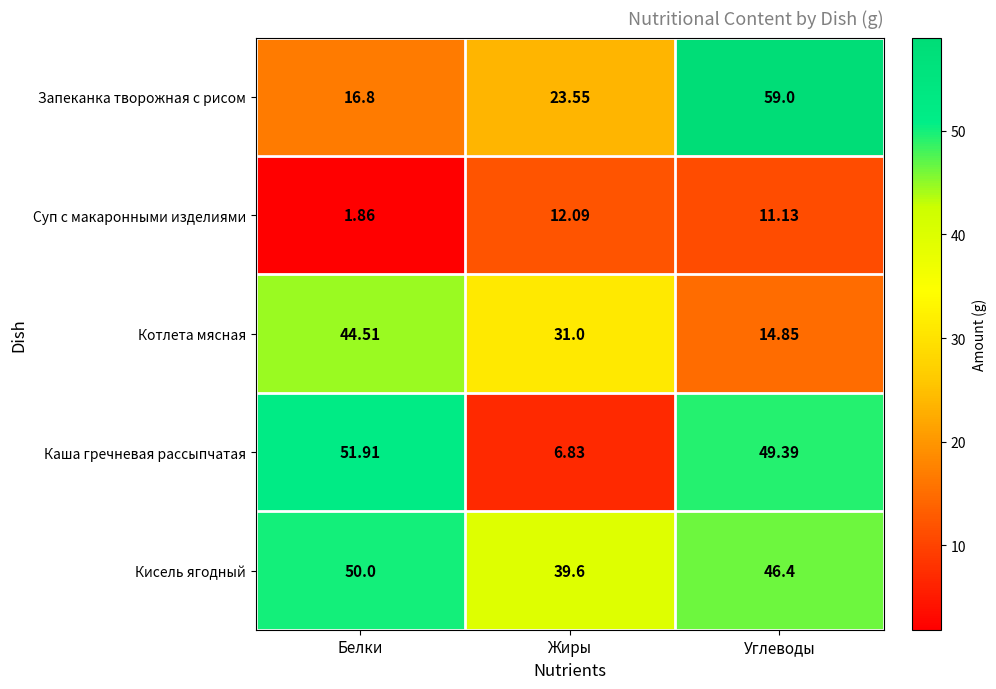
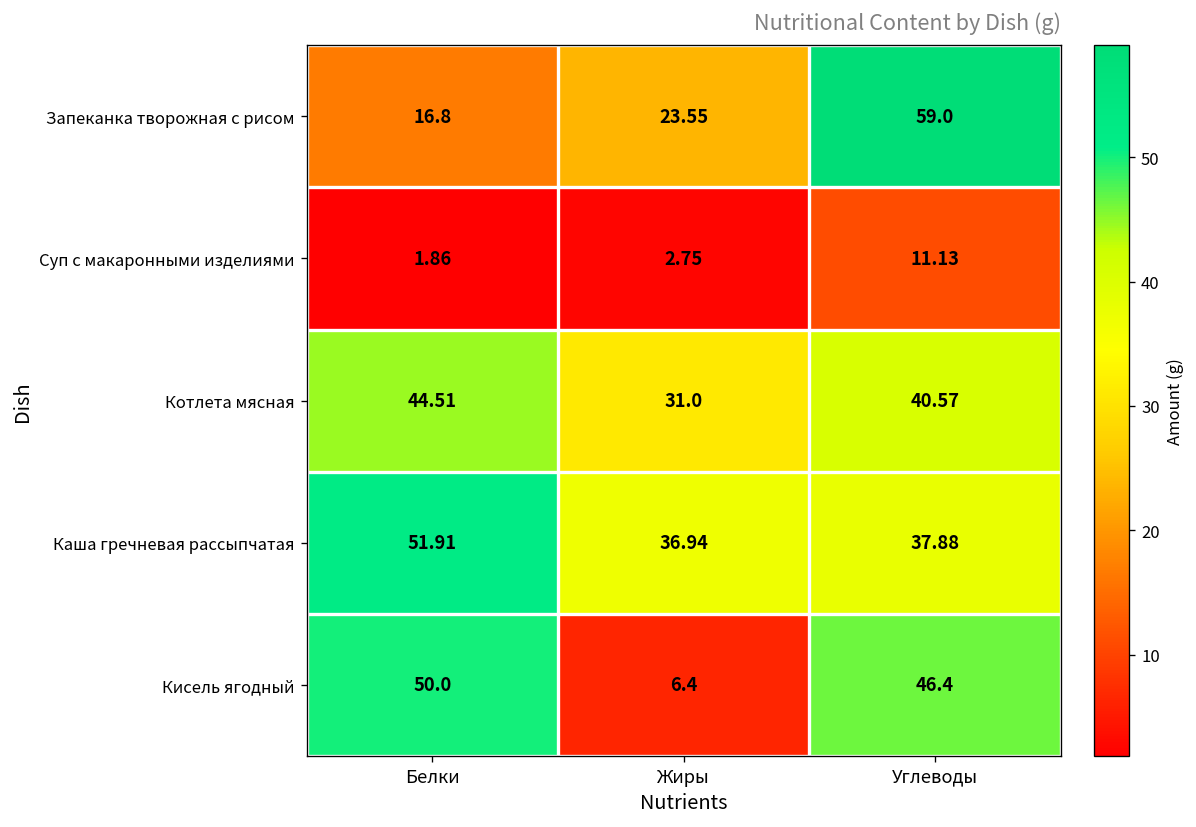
Суп с макаронными изделиями, Жиры: 12.09 -> 2.75
Котлета мясная, Углеводы: 14.85 -> 40.57
Каша гречневая рассыпчатая, Жиры: 6.83 -> 36.94
Каша гречневая рассыпчатая, Углеводы: 49.39 -> 37.88
Кисель ягодный, Жиры: 39.6 -> 6.4
